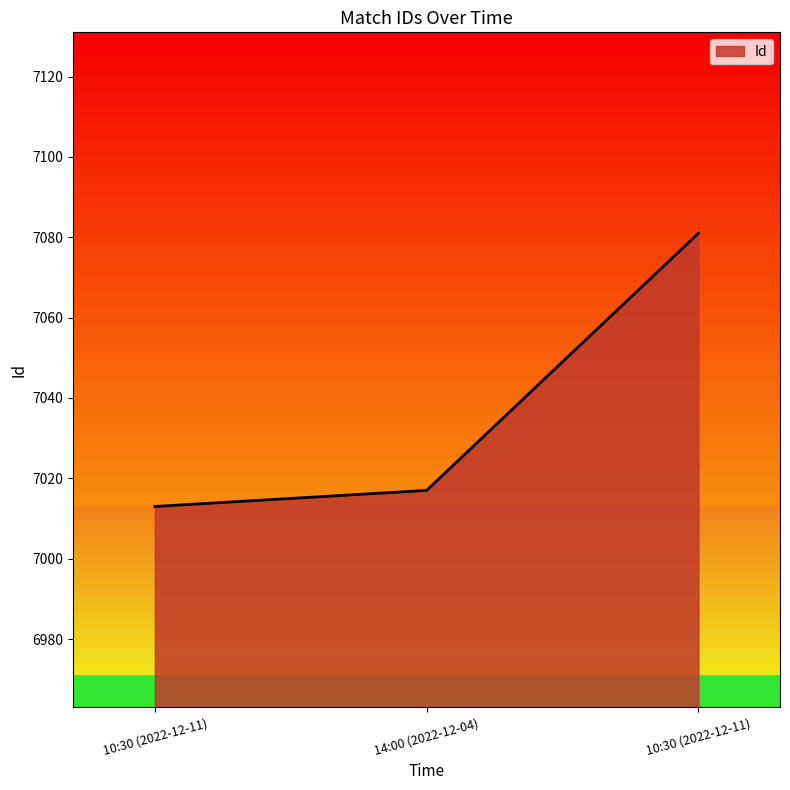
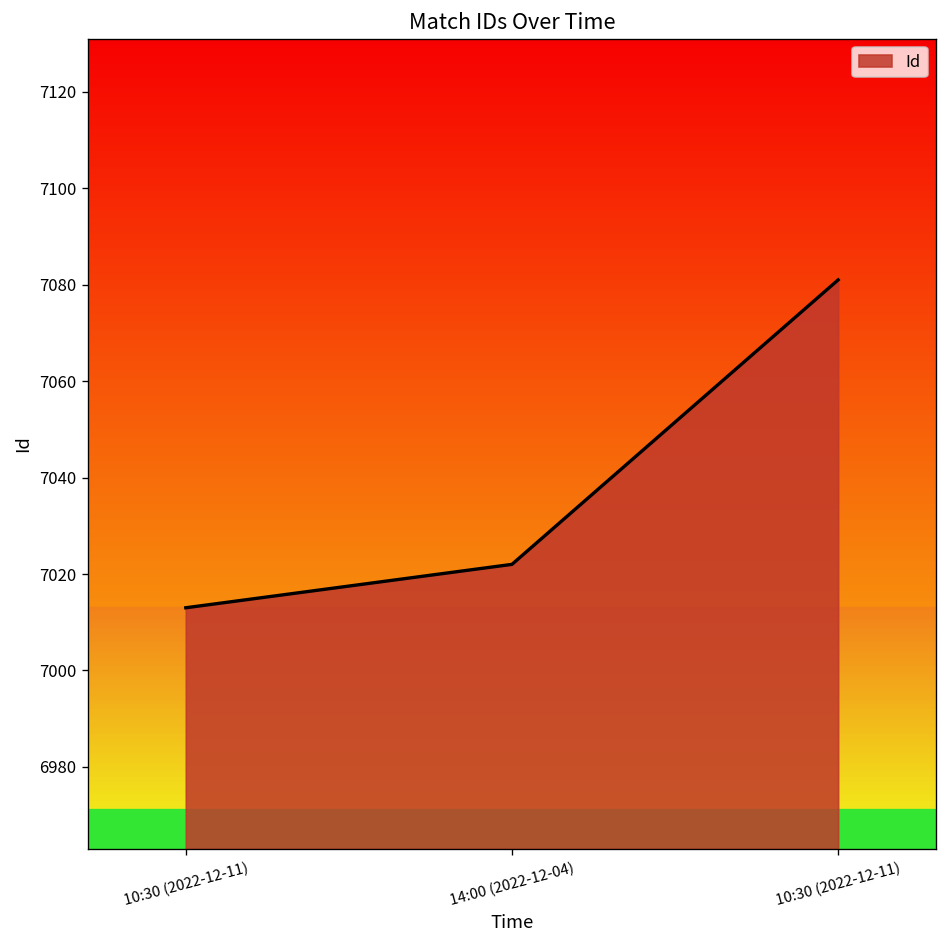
14:00 (2022-12-04): 7017 -> 7022
